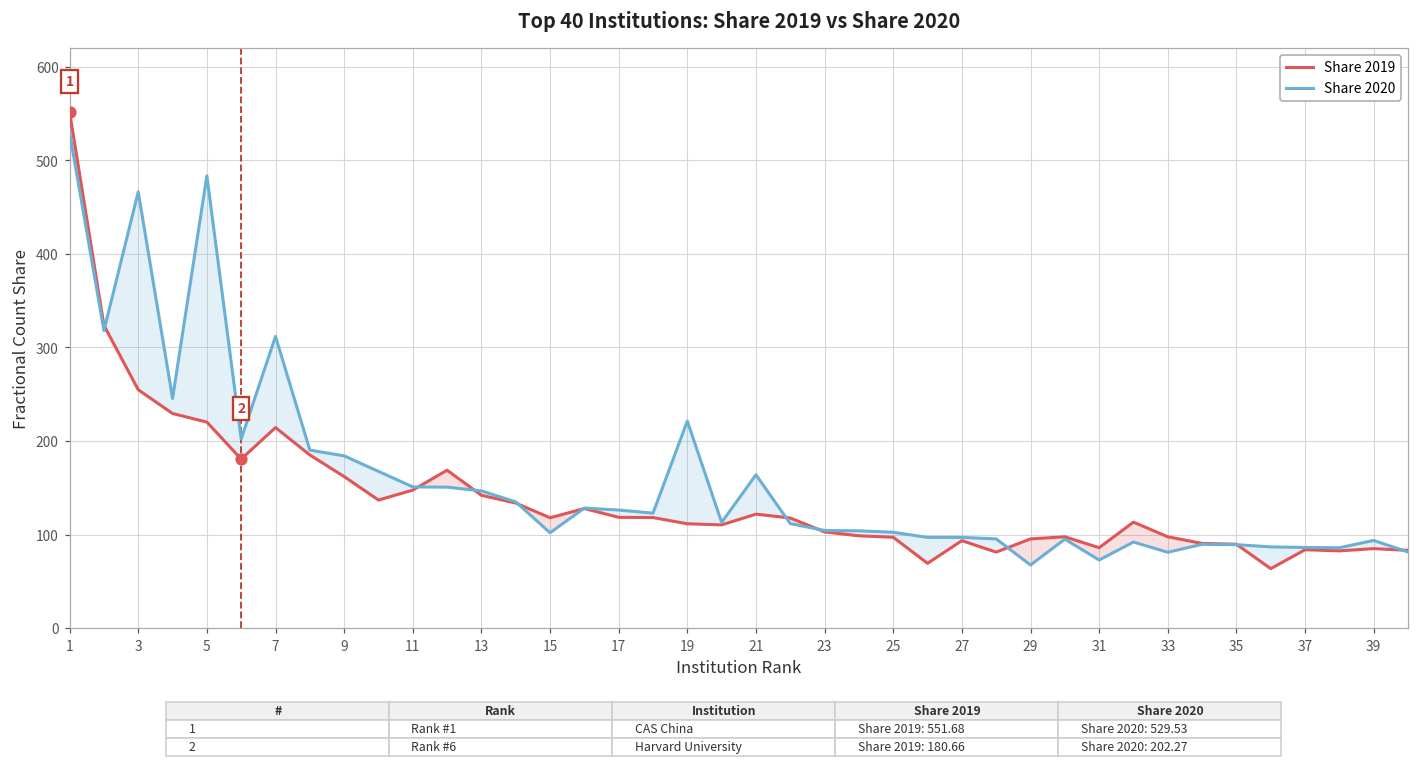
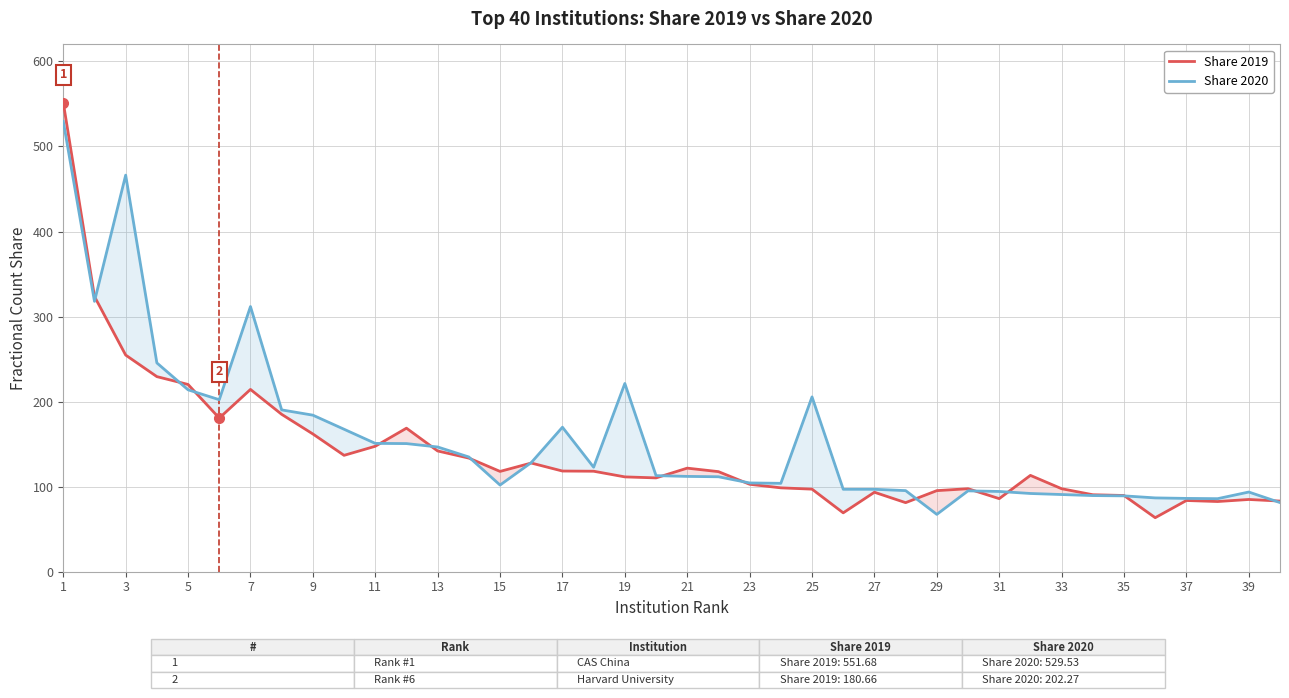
Share 2020, 5: 480 -> 210
Share 2020, 17: 130 -> 170
Share 2020, 21: 160 -> 110
Share 2020, 25: 100 -> 210
Share 2020, 31: 70 -> 90
Share 2020, 33: 80 -> 90
